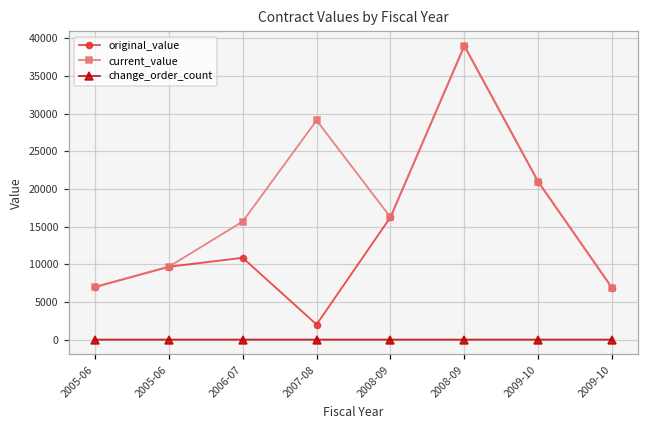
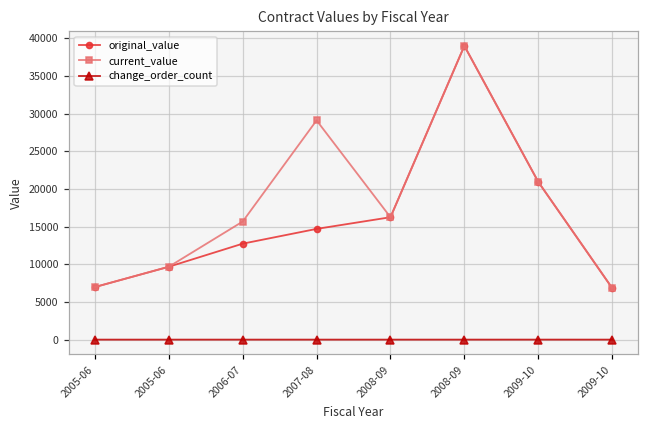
original_value, 2006-07: 11000 -> 13000
original_value, 2007-08: 2000 -> 15000
